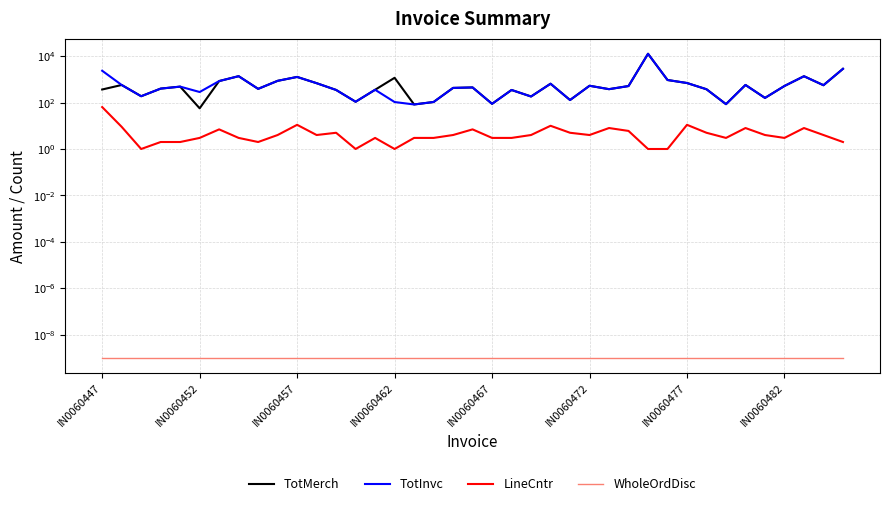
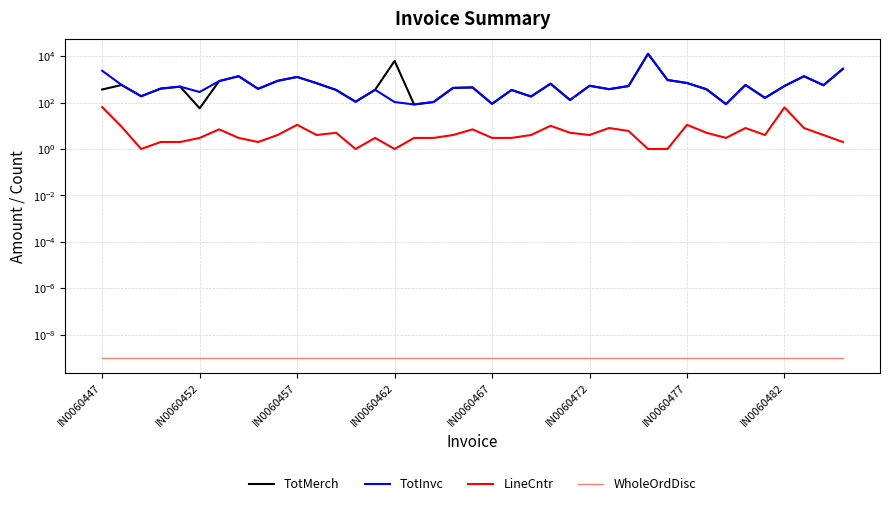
TotMerch, IN0060462: 1000 -> 6000
LineCntr, IN0060482: 3 -> 60
